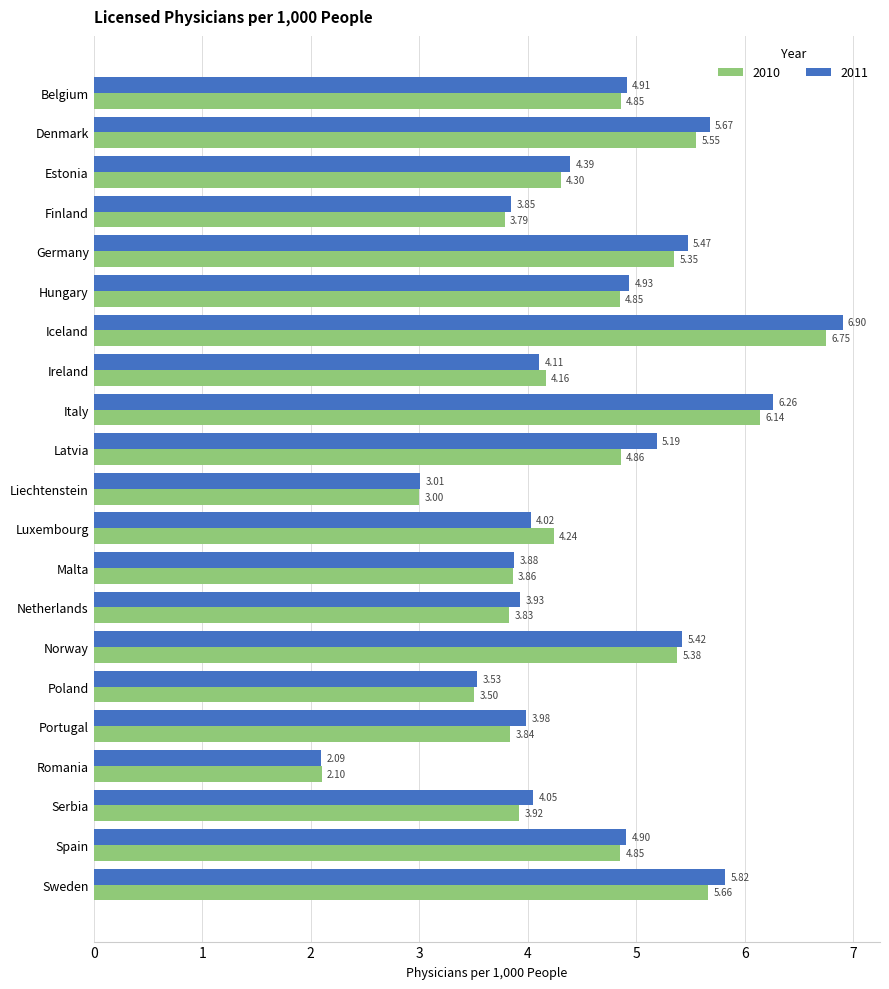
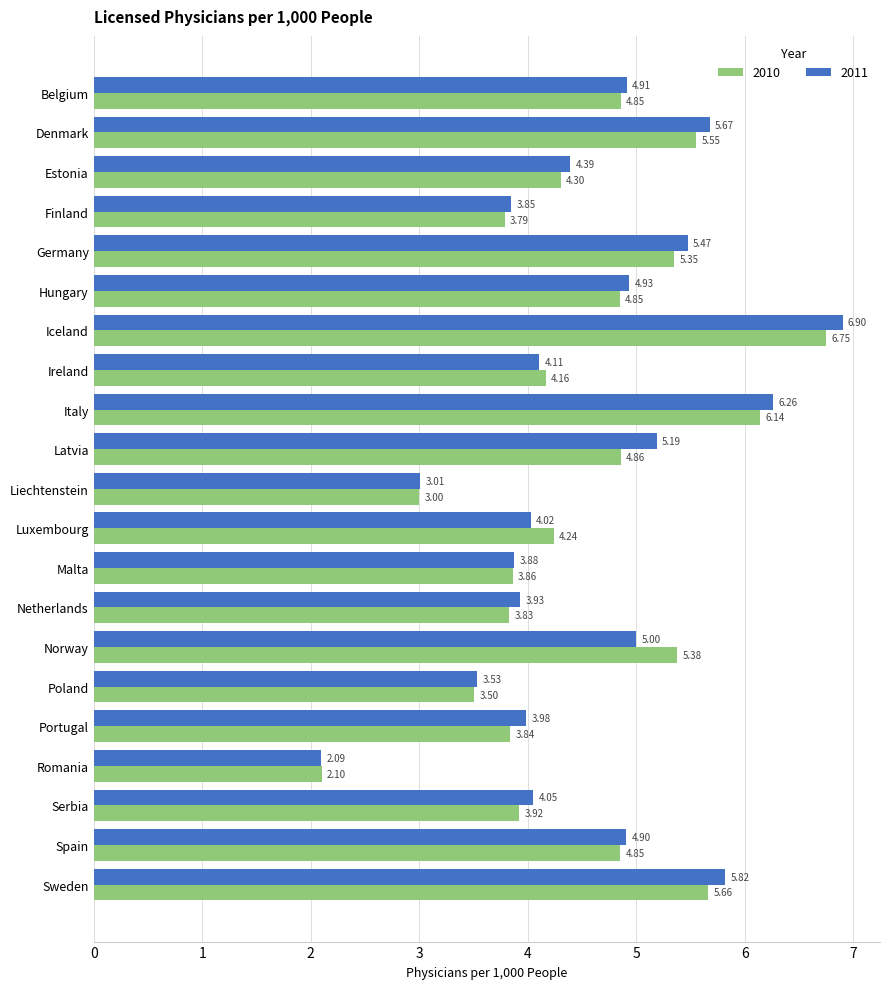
2011, Norway: 5.42 -> 5.00
